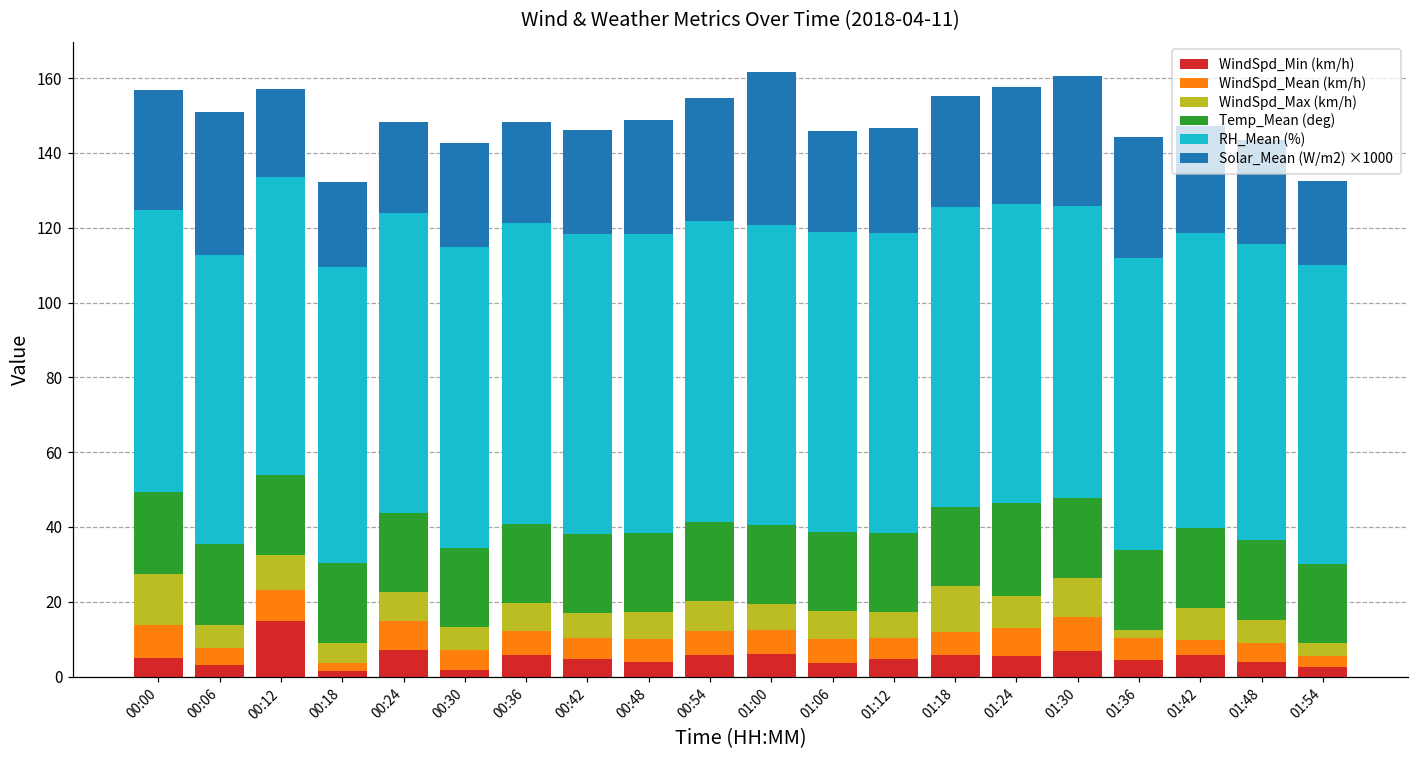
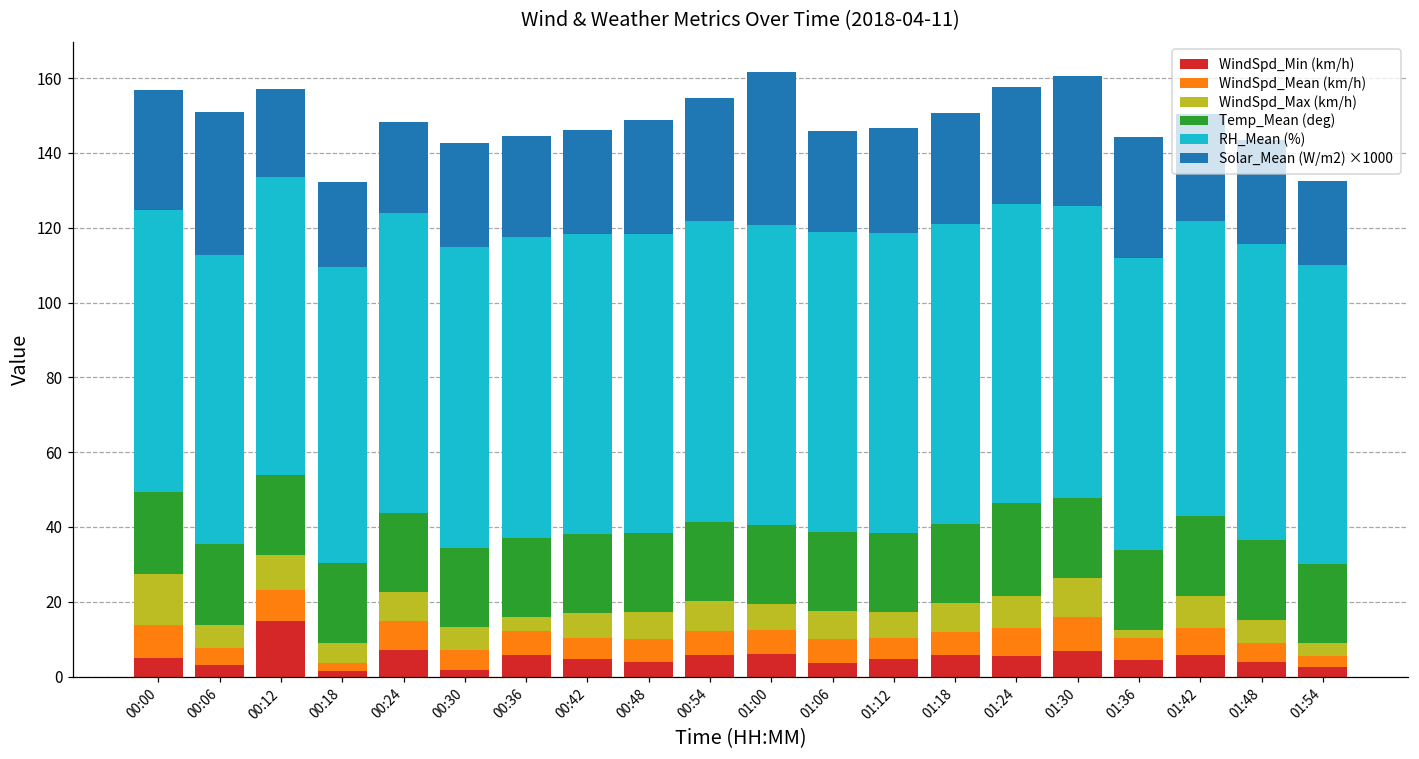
WindSpd_Max (km/h), 00:36: 8 -> 4
WindSpd_Max (km/h), 01:18: 12 -> 8
WindSpd_Mean (km/h), 01:42: 4 -> 7
